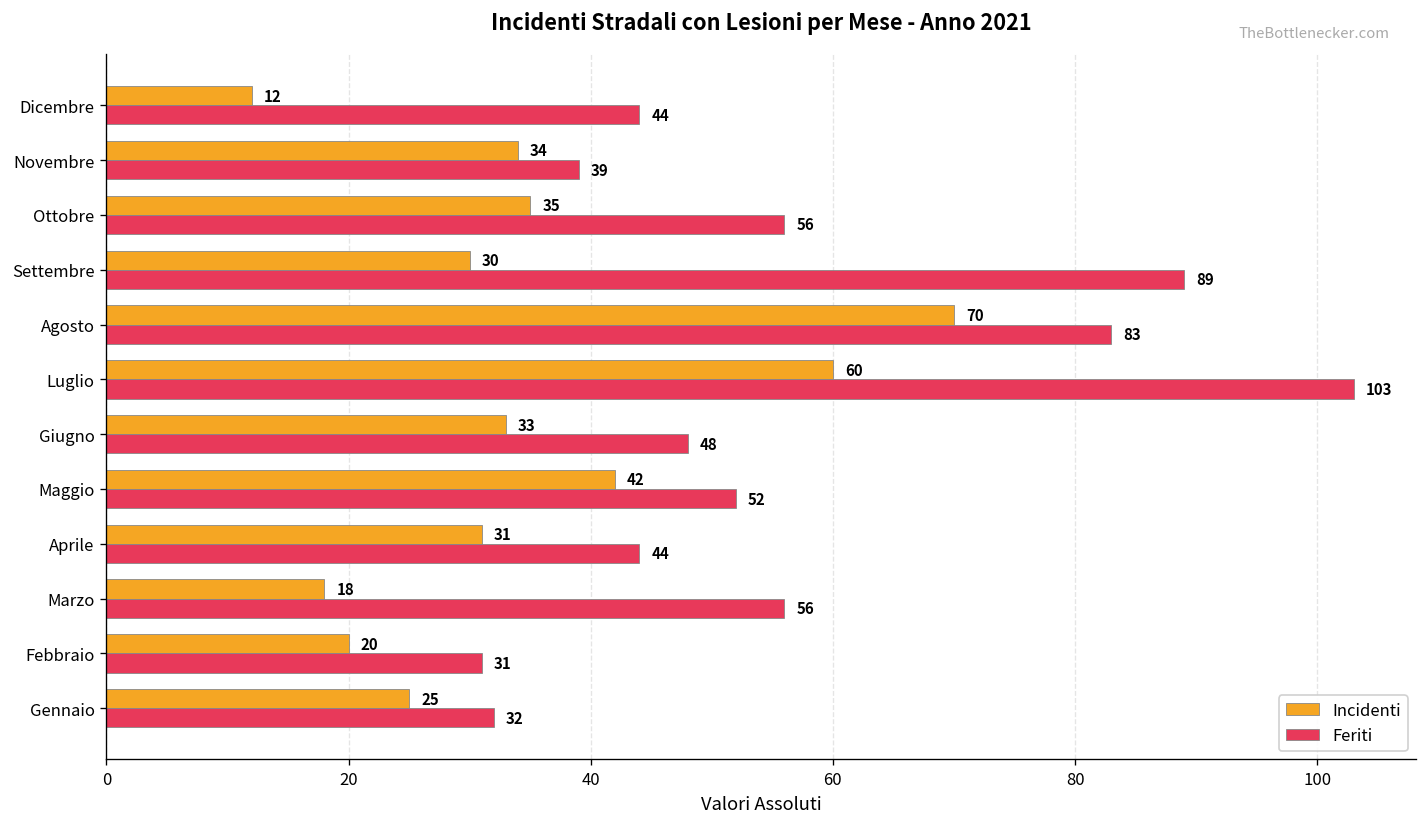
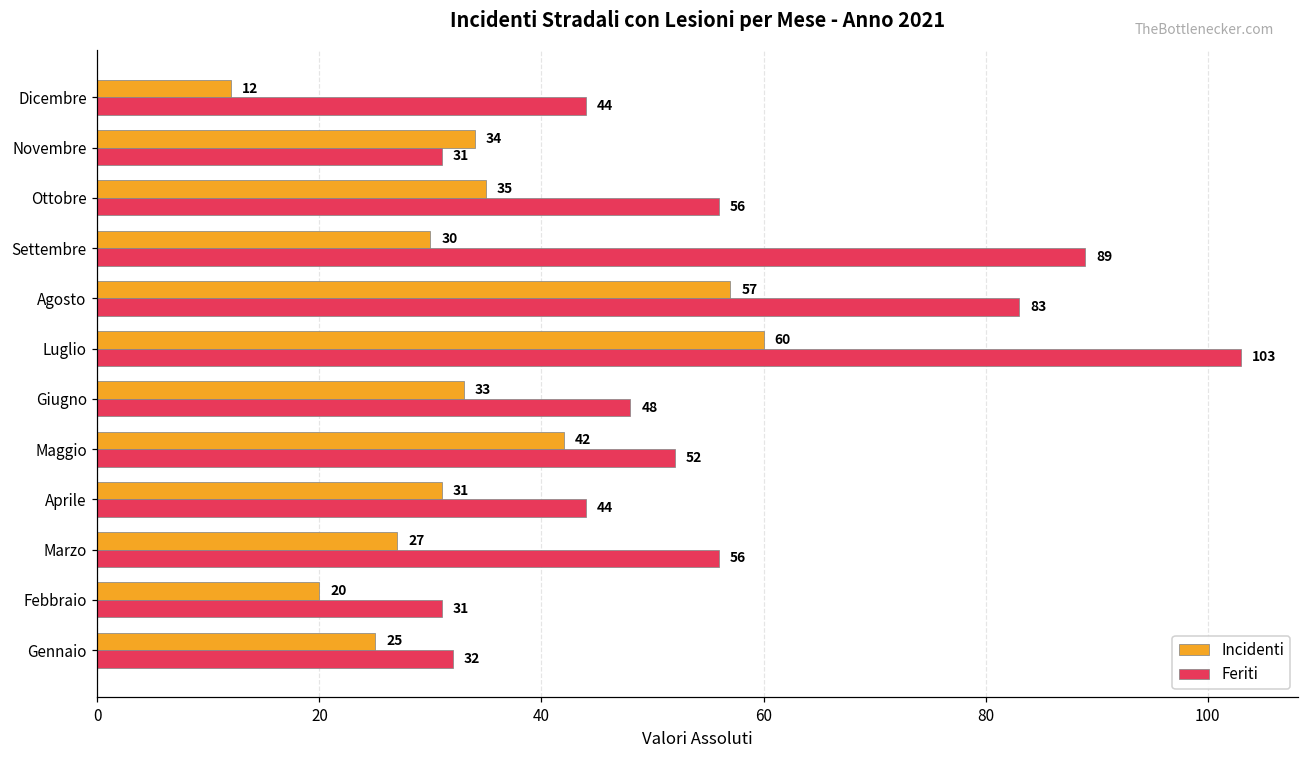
Feriti, Novembre: 39 -> 31
Incidenti, Agosto: 70 -> 57
Incidenti, Marzo: 18 -> 27
